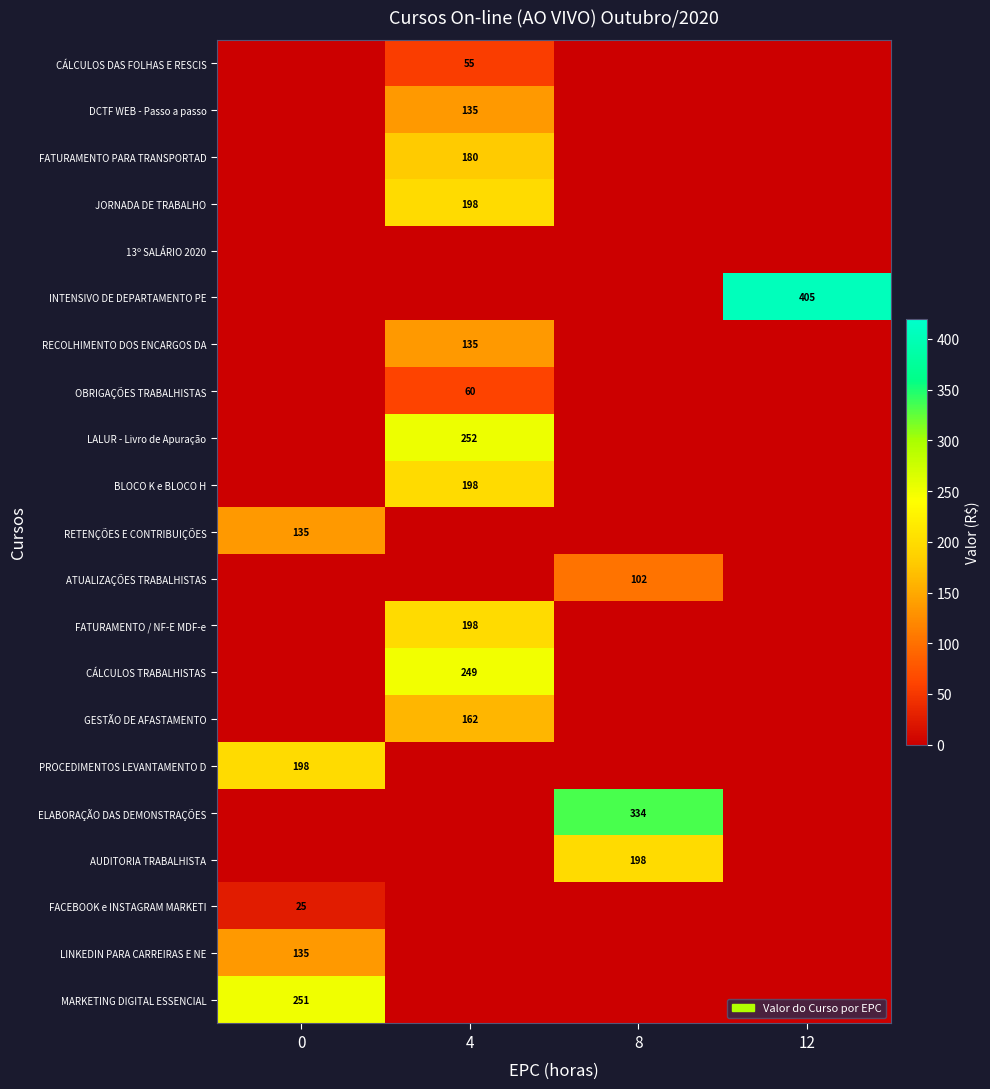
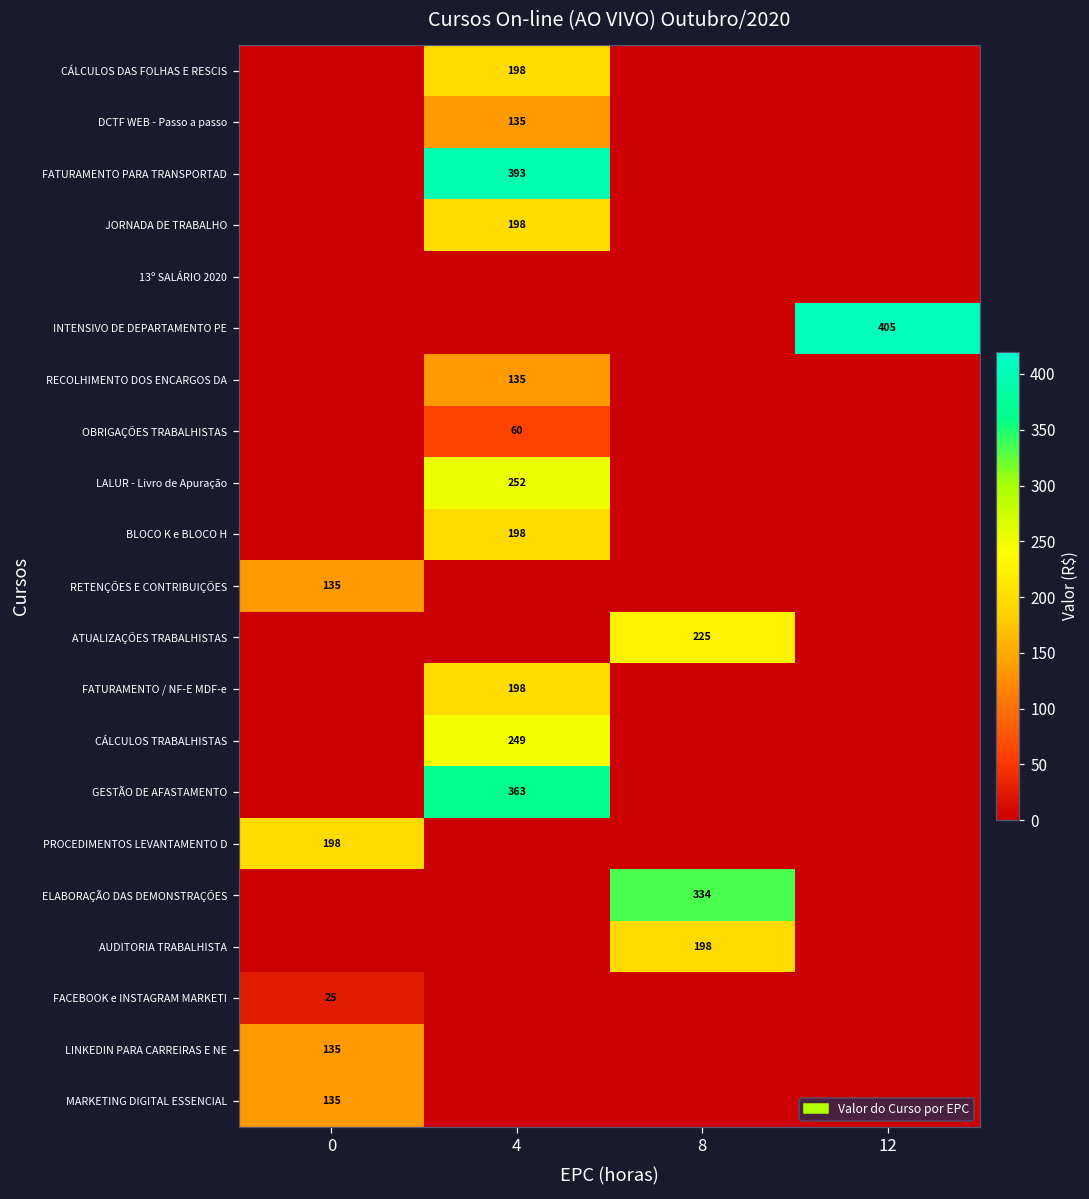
CÁLCULOS DAS FOLHAS E RESCIS, 4: 55 -> 198
FATURAMENTO PARA TRANSPORTAD, 4: 180 -> 393
ATUALIZAÇÕES TRABALHISTAS, 8: 102 -> 225
GESTÃO DE AFASTAMENTO, 4: 162 -> 363
MARKETING DIGITAL ESSENCIAL, 0: 251 -> 135
